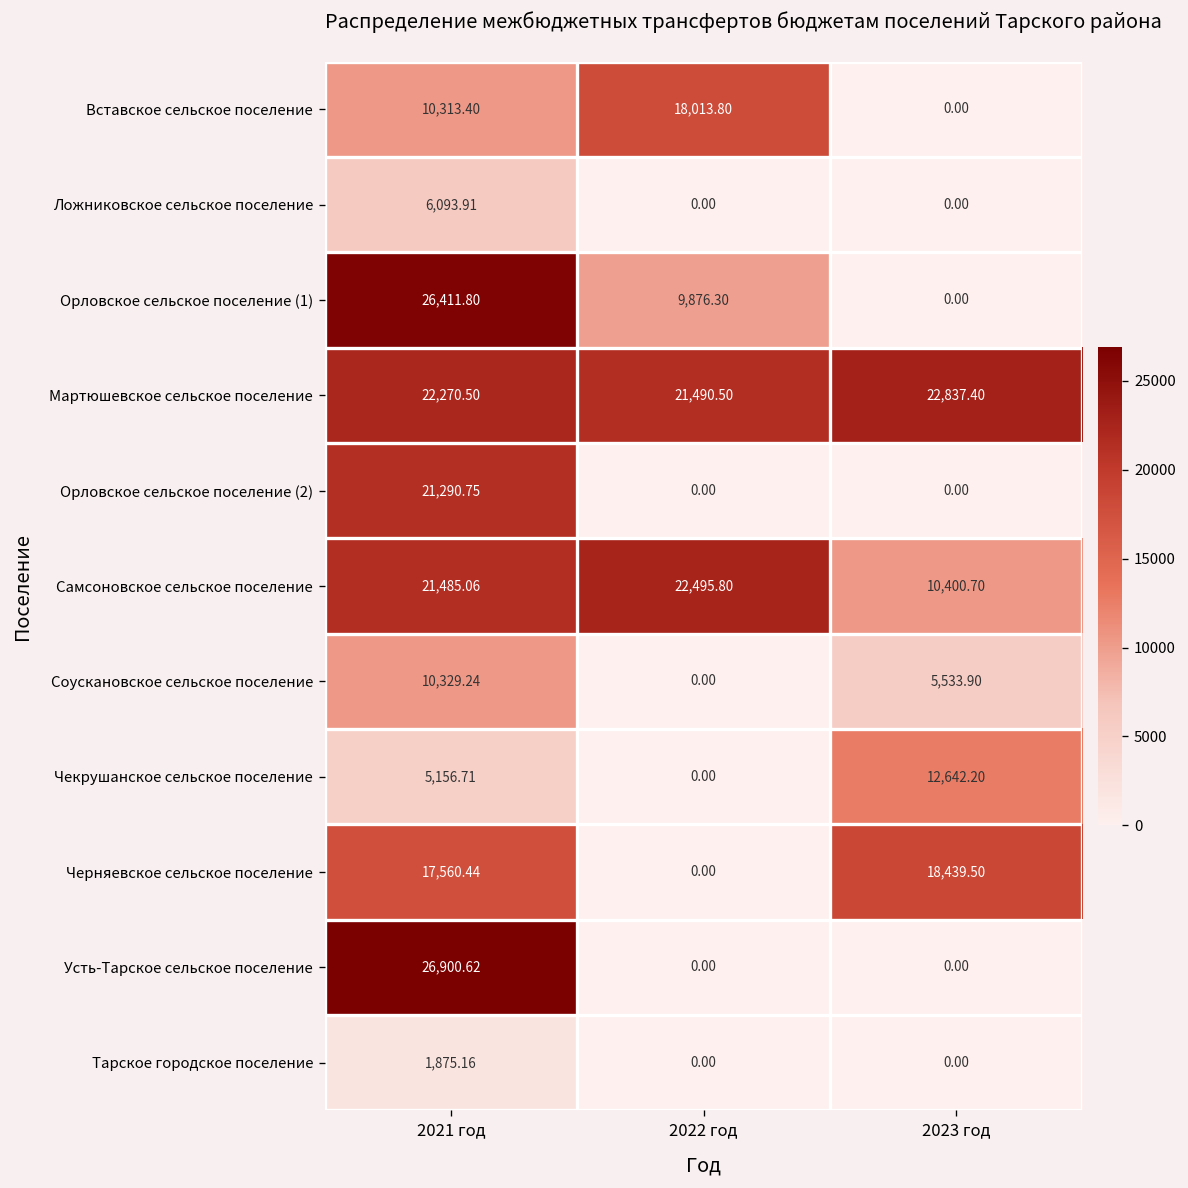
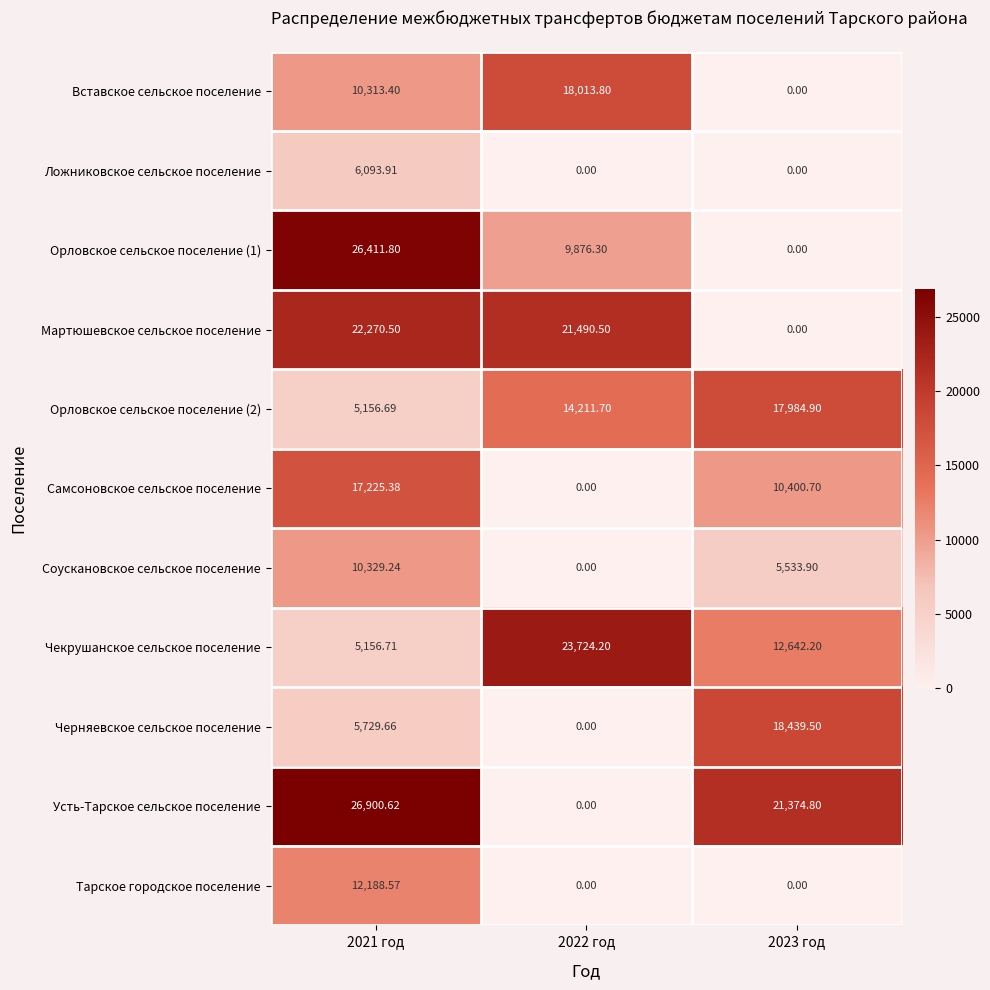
Мартюшевское сельское поселение, 2023 год: 22,837.40 -> 0.00
Орловское сельское поселение (2), 2021 год: 21,290.75 -> 5,156.69
Орловское сельское поселение (2), 2022 год: 0.00 -> 14,211.70
Орловское сельское поселение (2), 2023 год: 0.00 -> 17,984.90
Самсоновское сельское поселение, 2021 год: 21,485.06 -> 17,225.38
Самсоновское сельское поселение, 2022 год: 22,495.80 -> 0.00
Чекрушанское сельское поселение, 2022 год: 0.00 -> 23,724.20
Черняевское сельское поселение, 2021 год: 17,560.44 -> 5,729.66
Усть-Тарское сельское поселение, 2023 год: 0.00 -> 21,374.80
Тарское городское поселение, 2021 год: 1,875.16 -> 12,188.57
